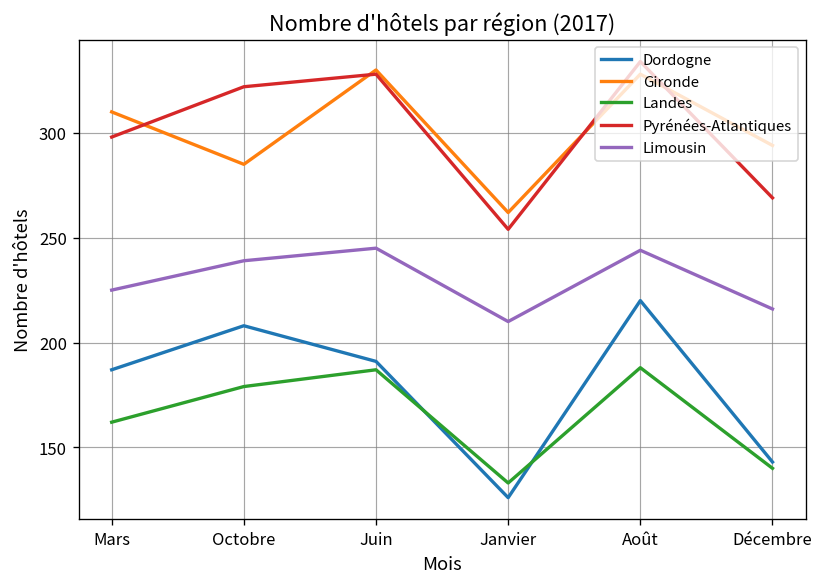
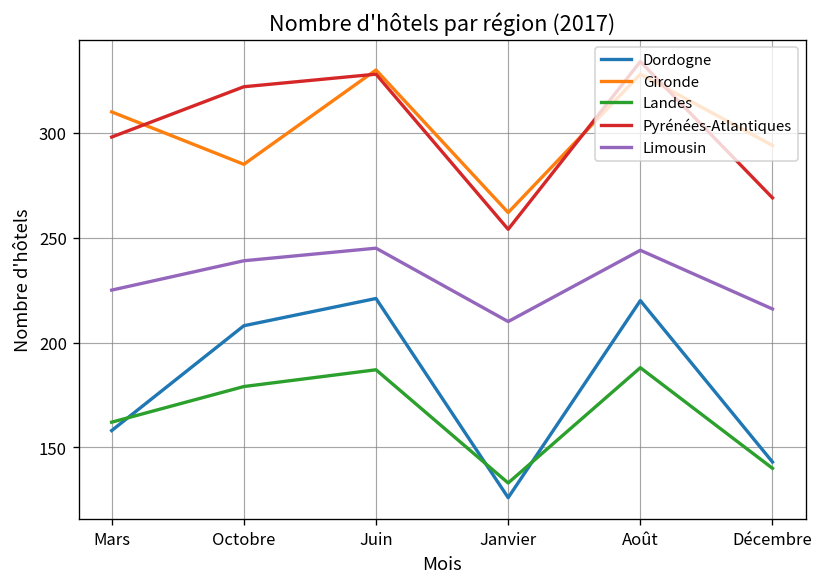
Dordogne, Mars: 187 -> 158
Dordogne, Juin: 191 -> 221
